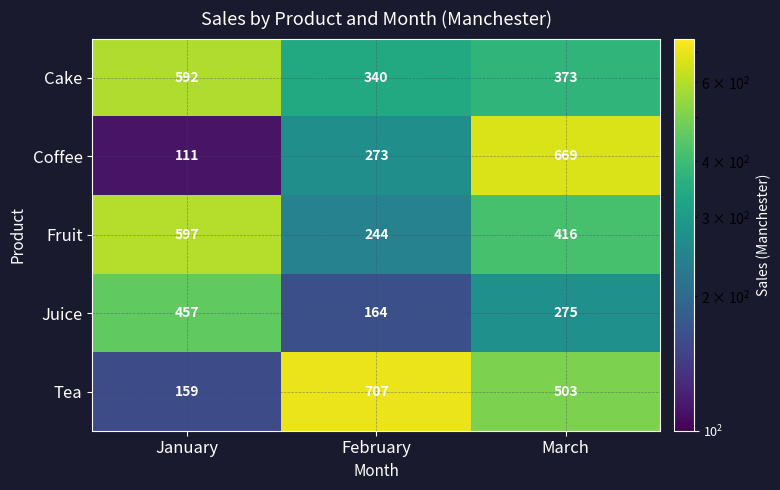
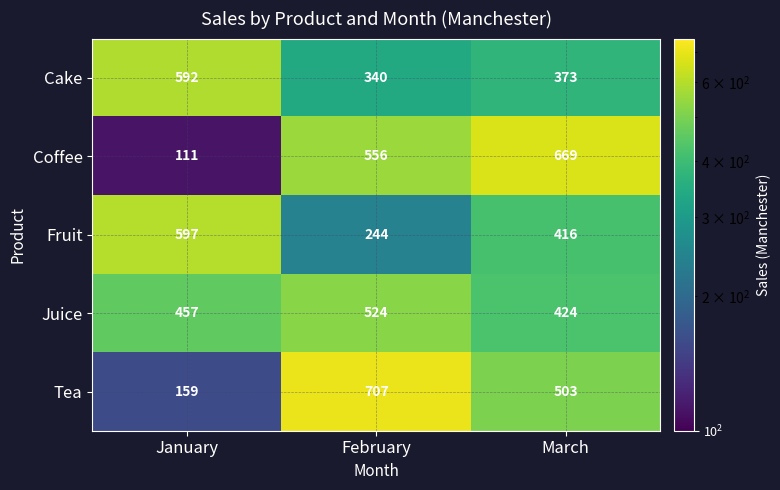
Coffee, February: 273 -> 556
Juice, February: 164 -> 524
Juice, March: 275 -> 424
